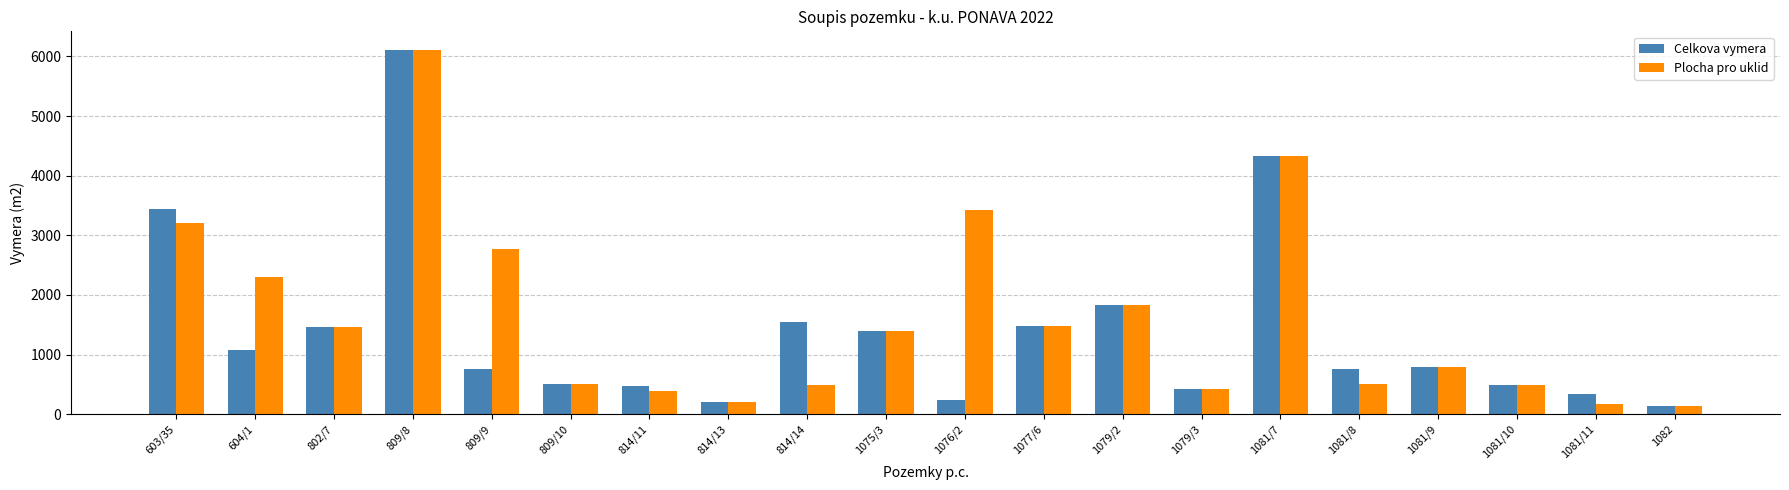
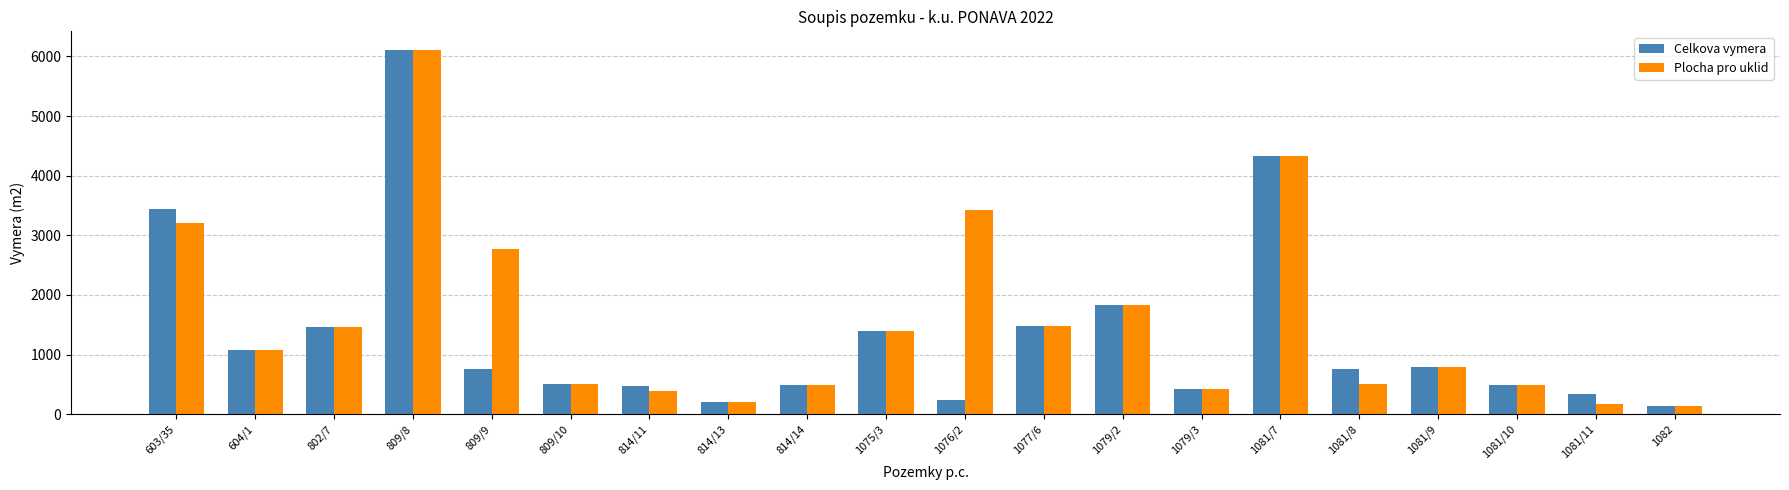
Plocha pro uklid, 604/1: 2300 -> 1100
Celkova vymera, 814/14: 1500 -> 500
